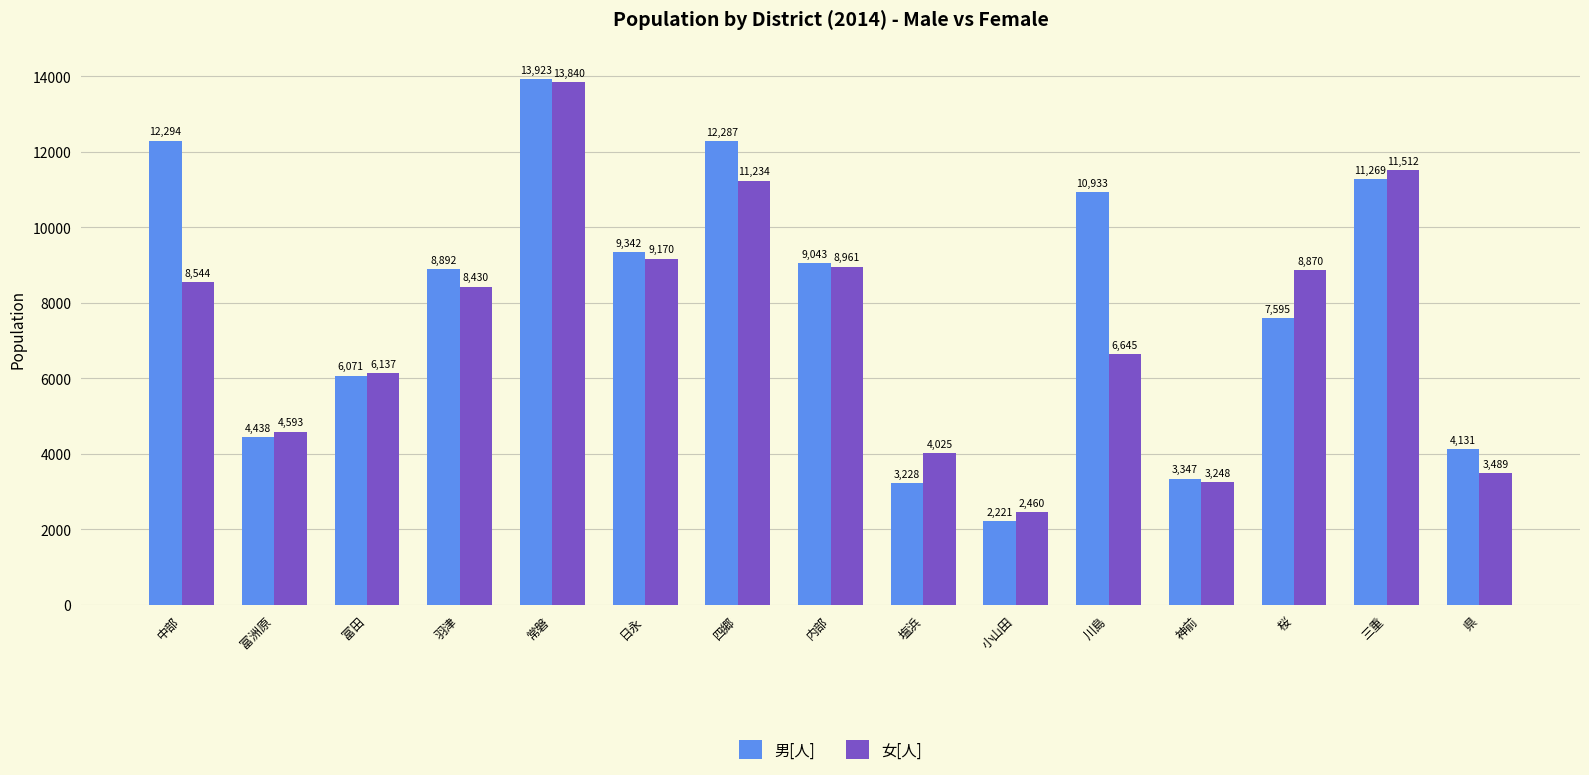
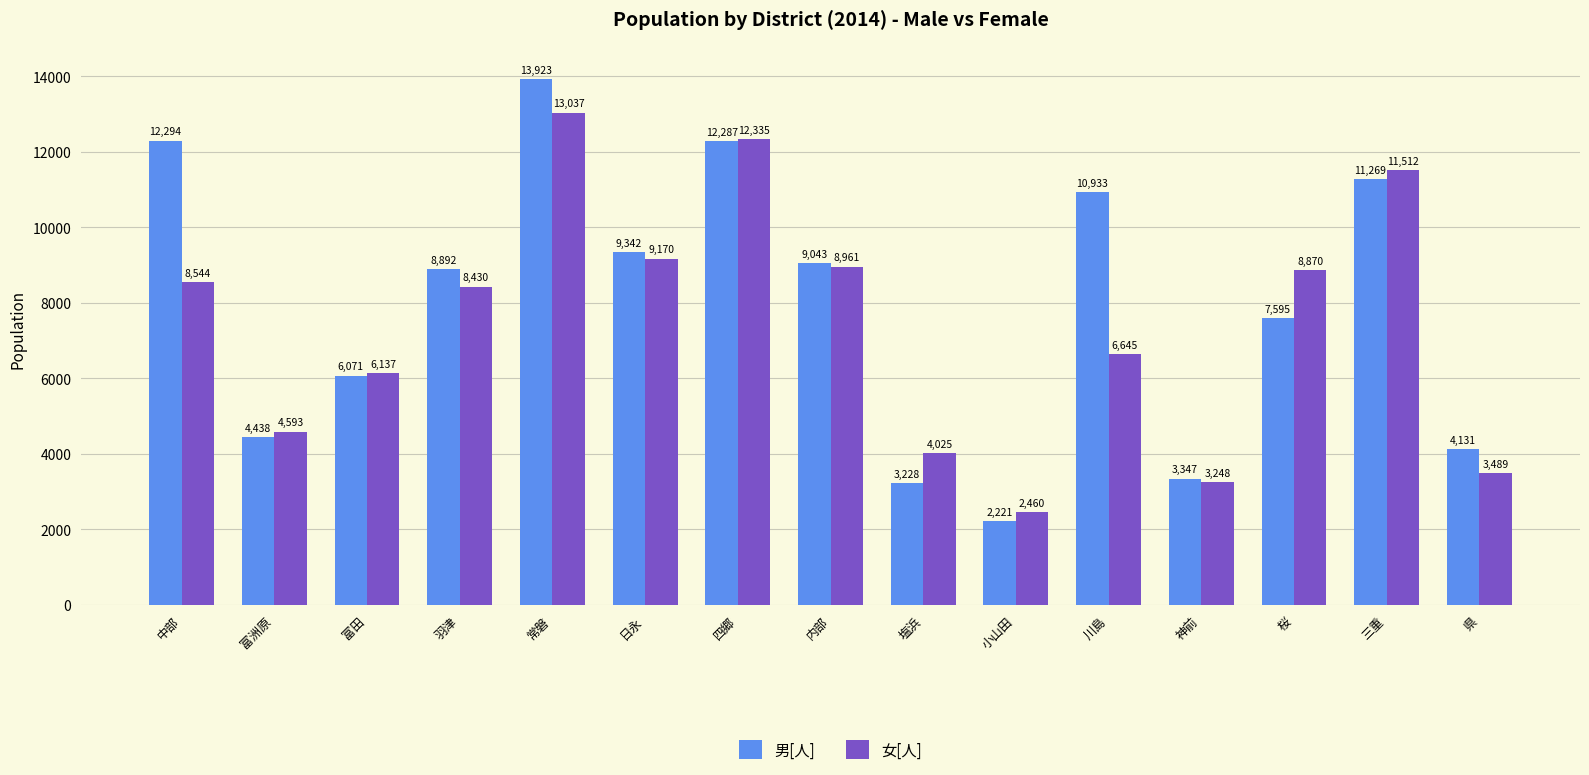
女[人], 常磐: 13,840 -> 13,037
女[人], 四郷: 11,234 -> 12,335
